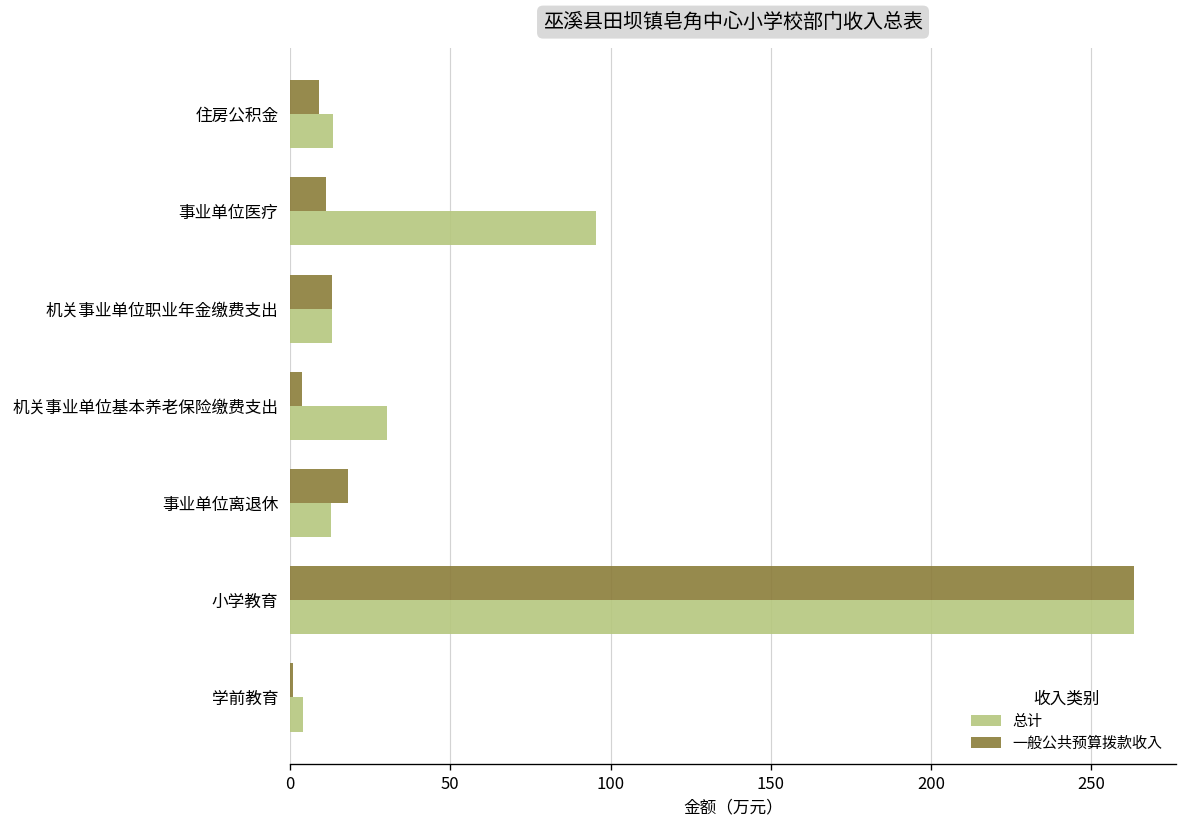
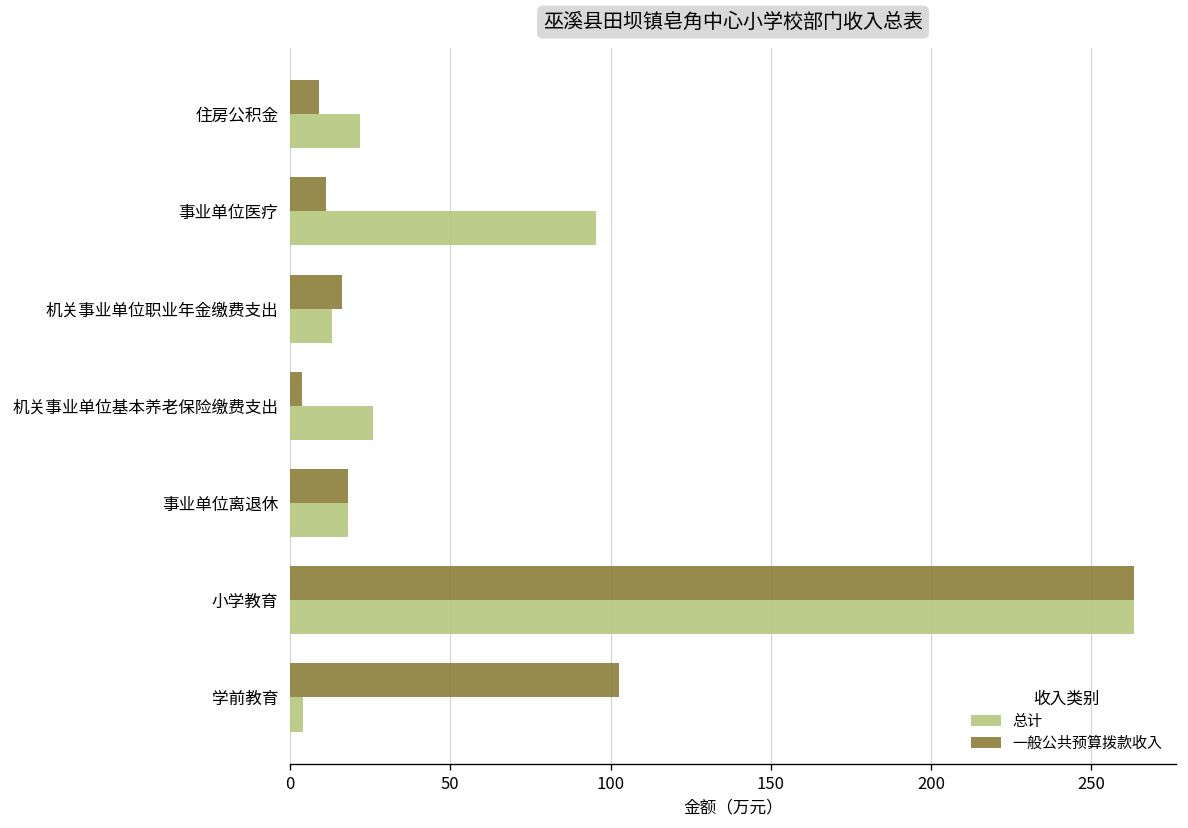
总计, 住房公积金: 13 -> 22
一般公共预算拨款收入, 机关事业单位职业年金缴费支出: 13 -> 16
总计, 机关事业单位基本养老保险缴费支出: 30 -> 26
总计, 事业单位离退休: 13 -> 18
一般公共预算拨款收入, 学前教育: 1 -> 103
